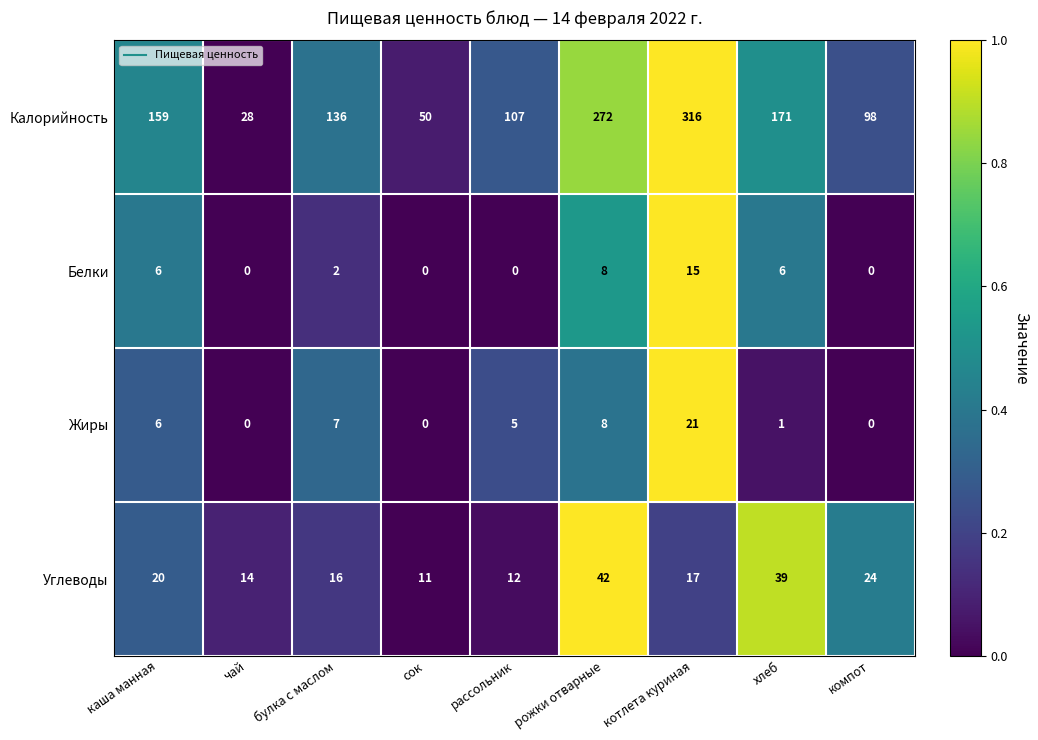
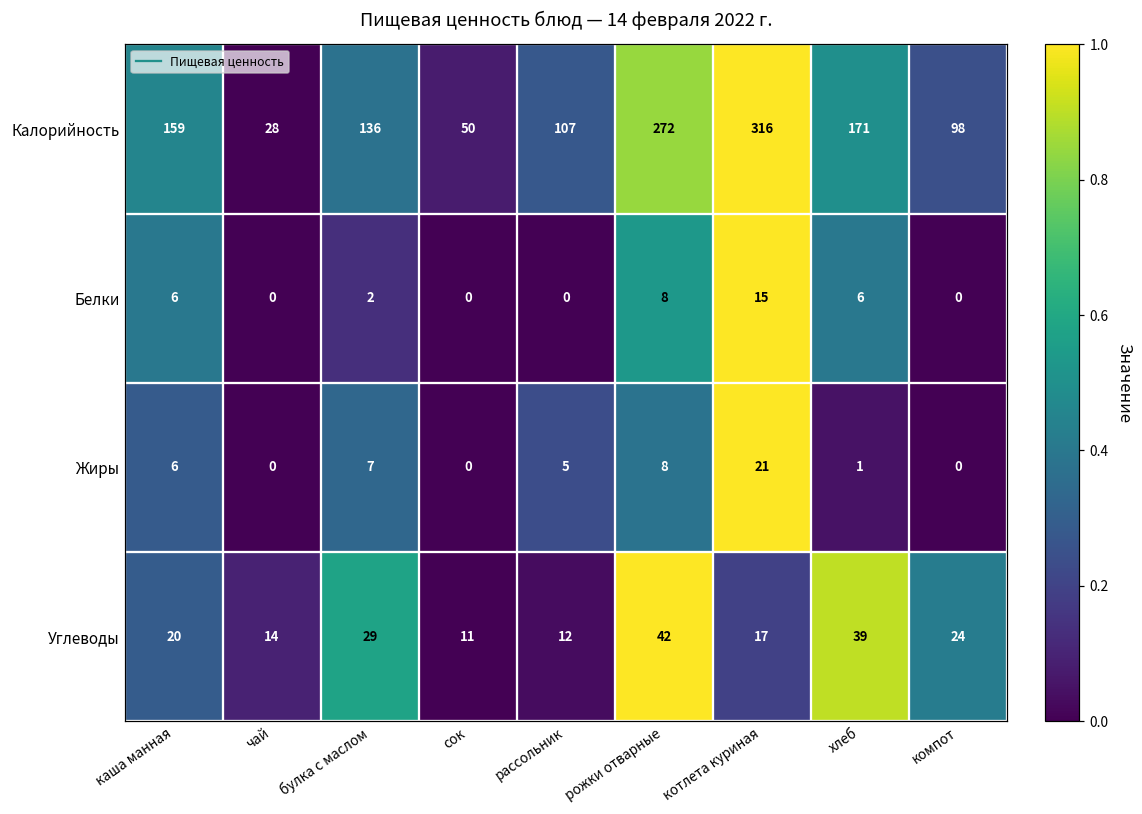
Углеводы, булка с маслом: 16 -> 29
